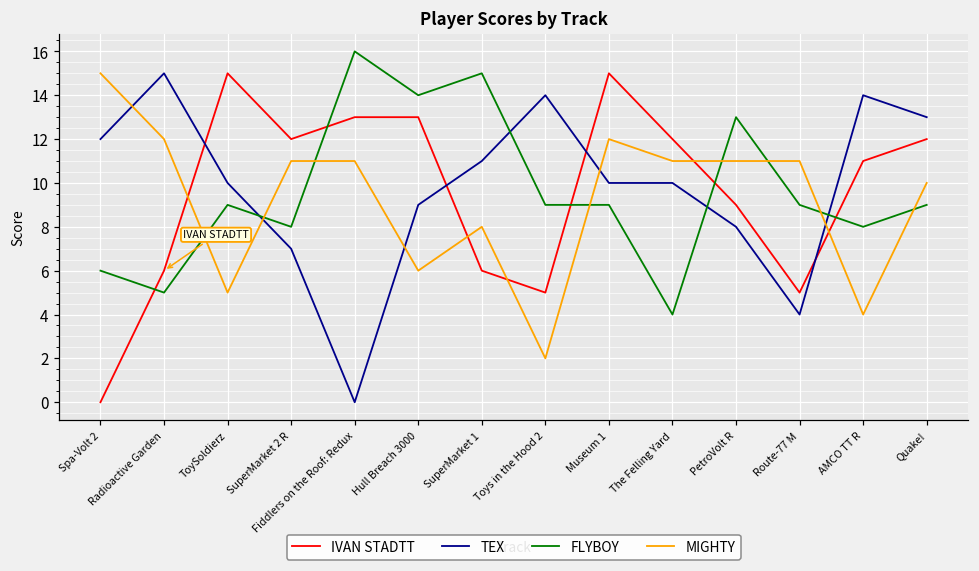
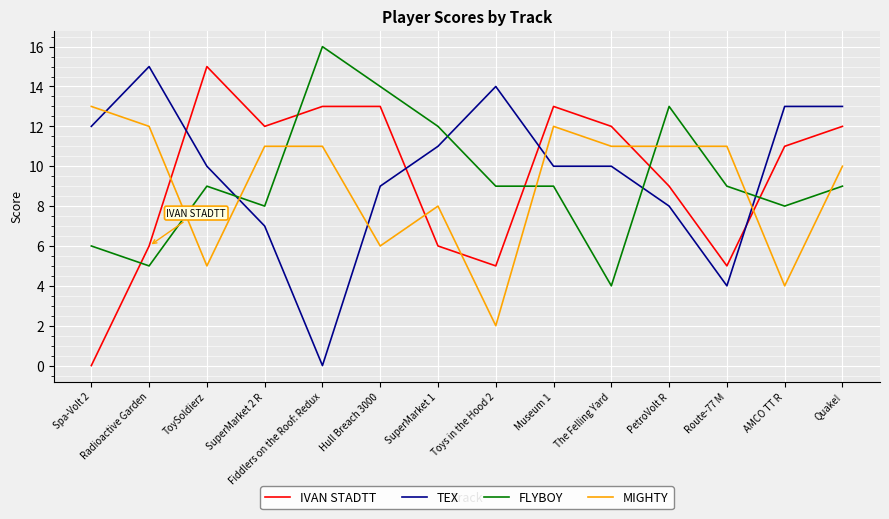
MIGHTY, Spa-Volt 2: 15 -> 13
FLYBOY, SuperMarket 1: 15 -> 12
IVAN STADTT, Museum 1: 15 -> 13
TEX, AMCO TT R: 14 -> 13
